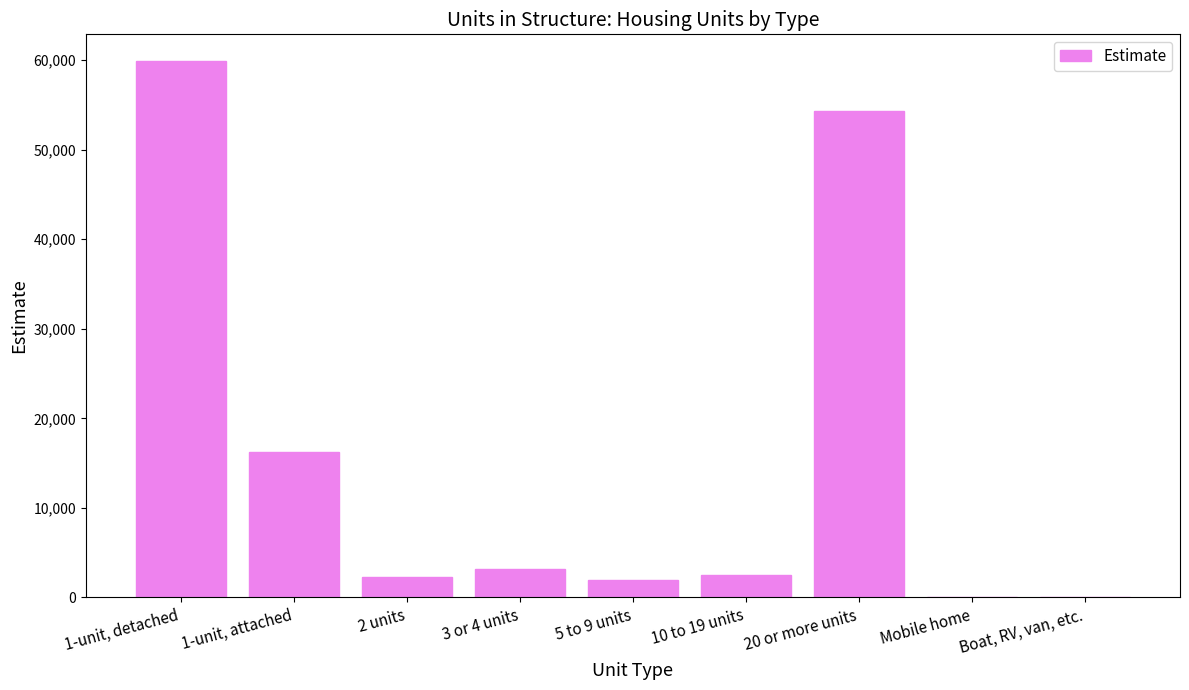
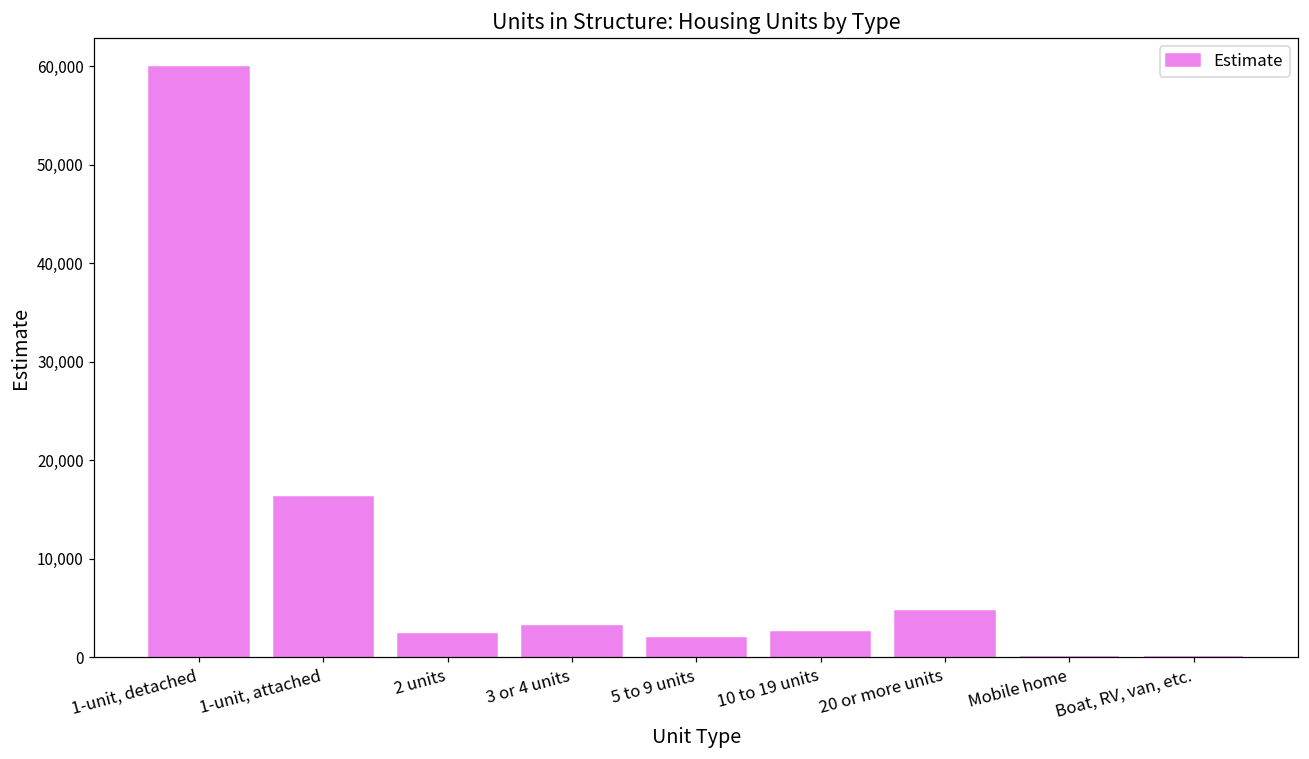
20 or more units: 54,000 -> 5,000
